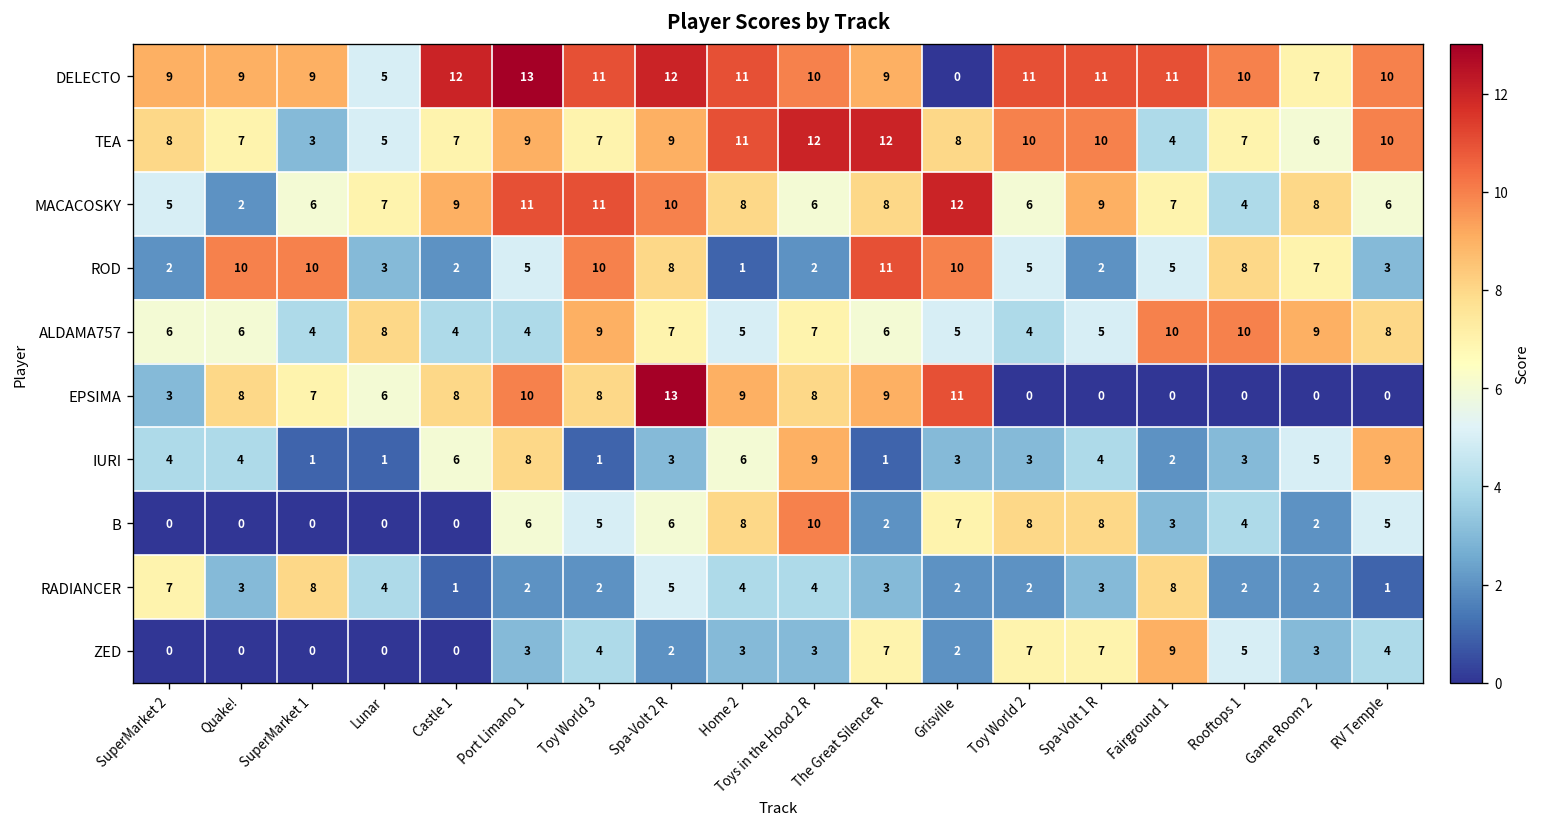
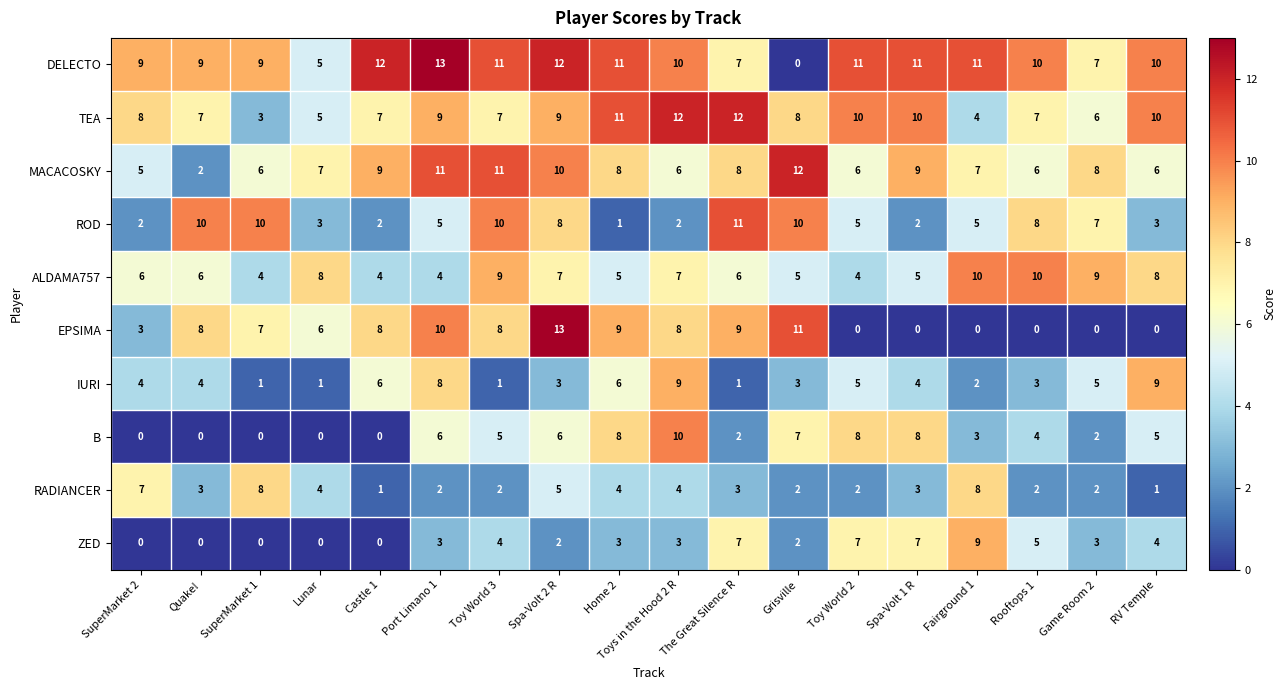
DELECTO, The Great Silence R: 9 -> 7
MACACOSKY, Rooftops 1: 4 -> 6
IURI, Toy World 2: 3 -> 5
